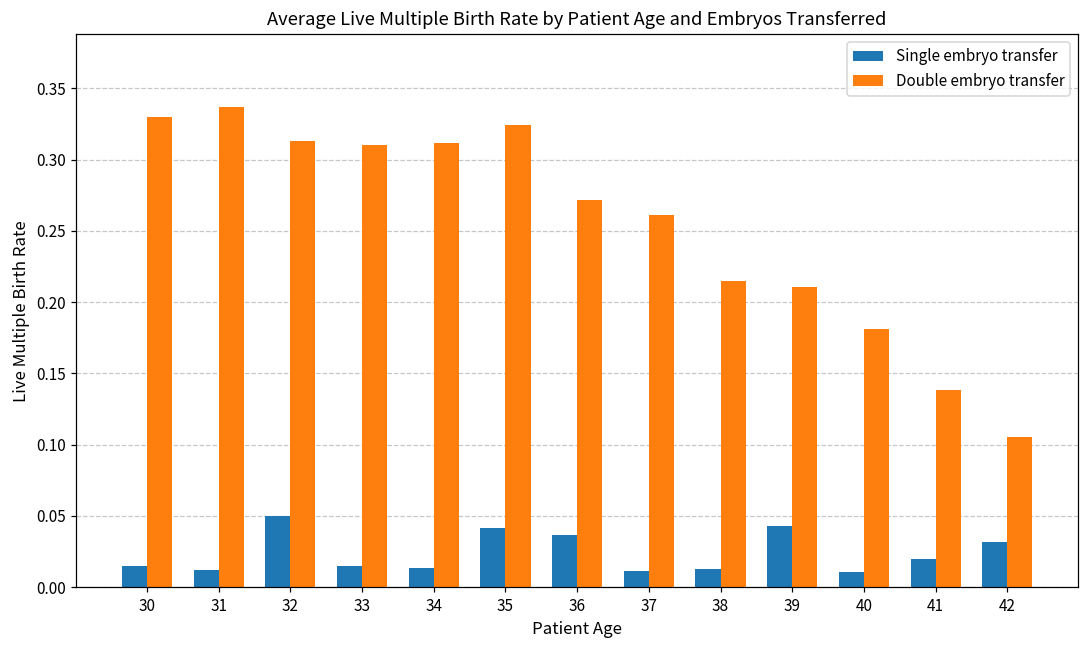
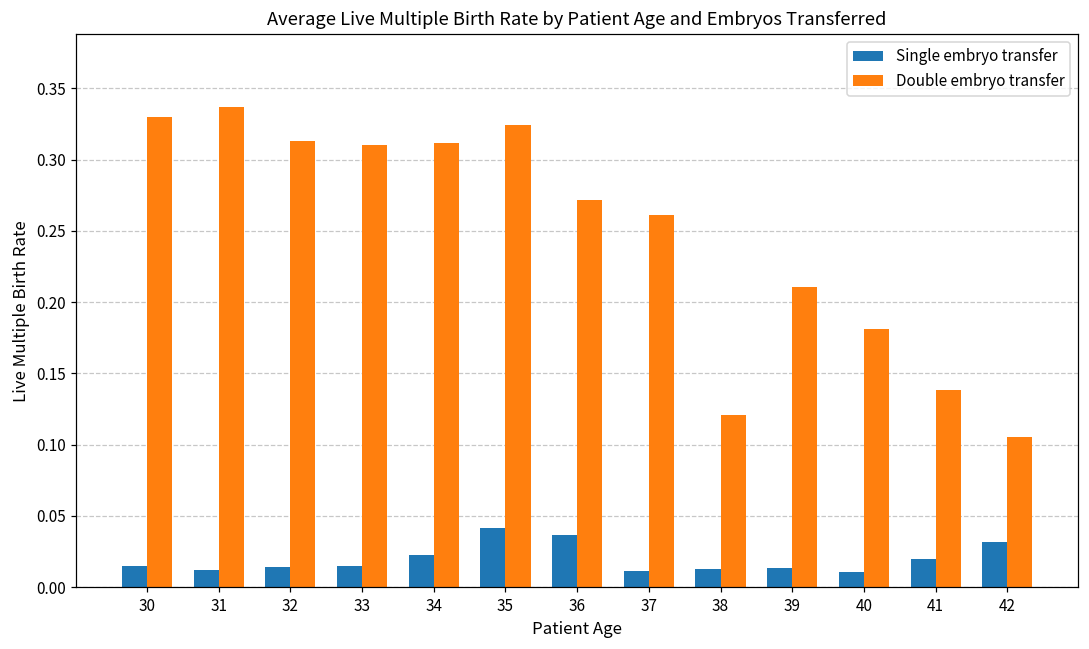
Single embryo transfer, 32: 0.050 -> 0.014
Single embryo transfer, 34: 0.014 -> 0.023
Double embryo transfer, 38: 0.215 -> 0.121
Single embryo transfer, 39: 0.043 -> 0.014
